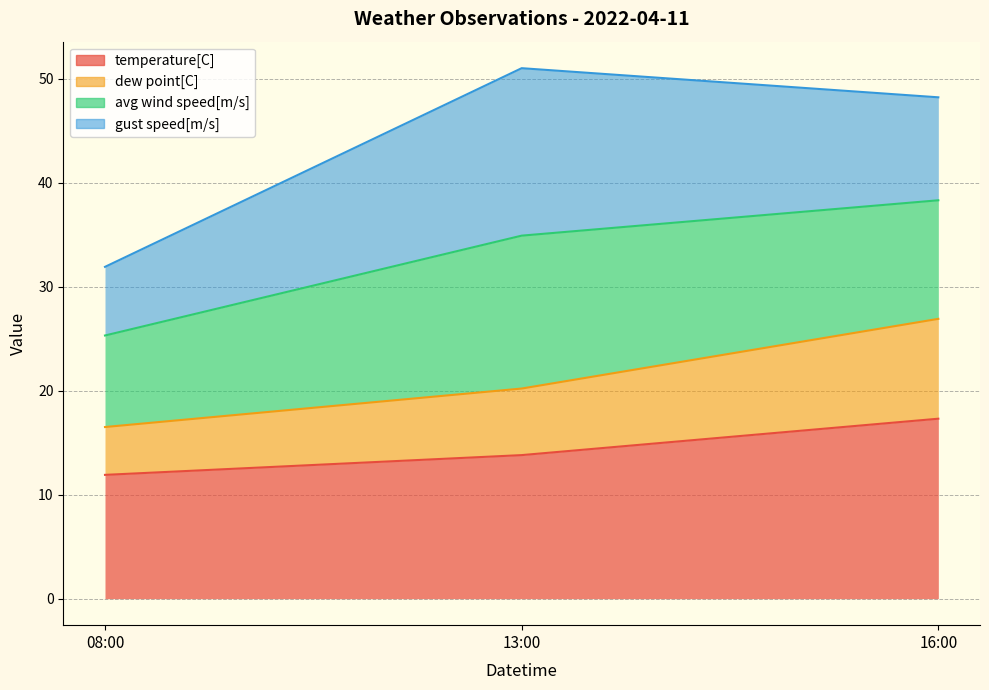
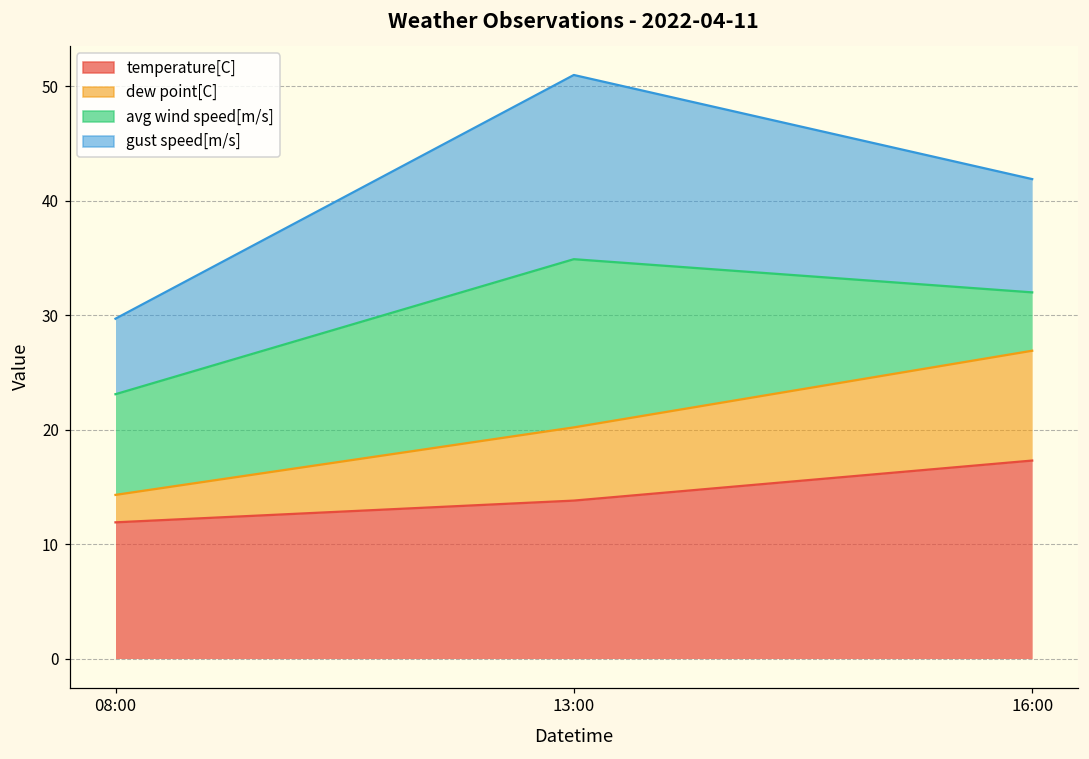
dew point[C], 08:00: 4.6 -> 2.4
avg wind speed[m/s], 16:00: 11.4 -> 5.1
